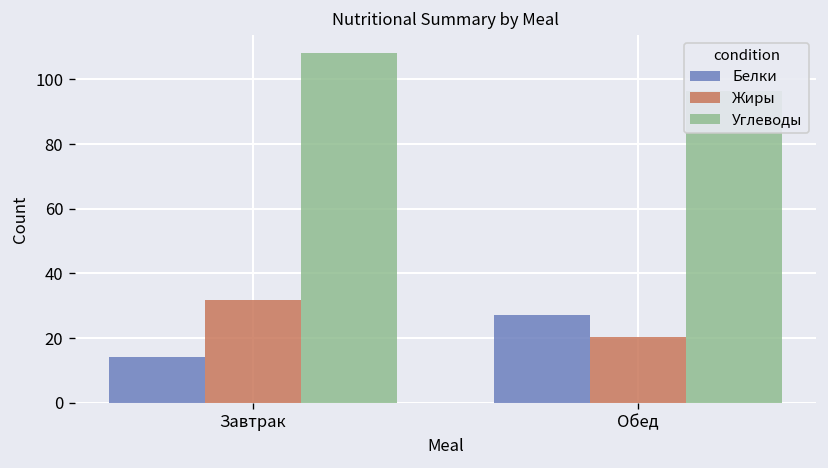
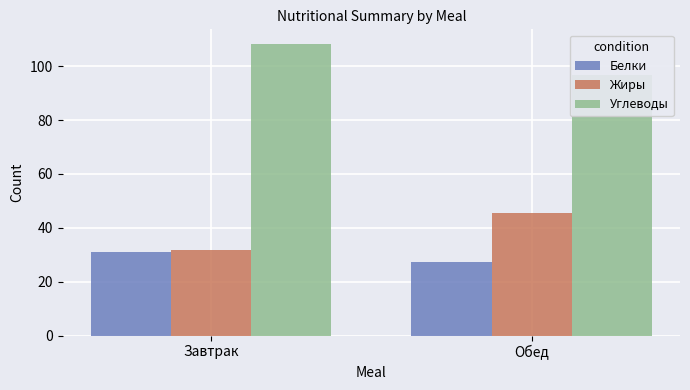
Белки, Завтрак: 14 -> 31
Жиры, Обед: 20 -> 45
